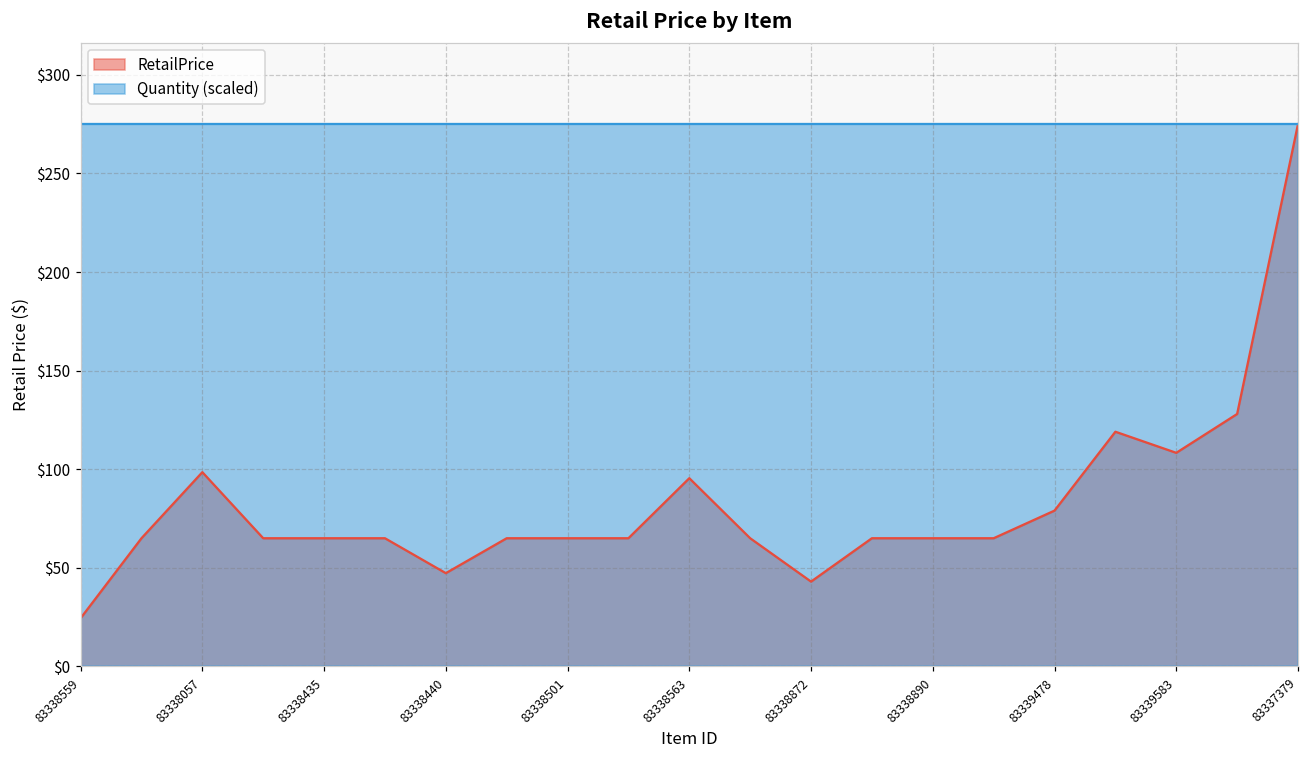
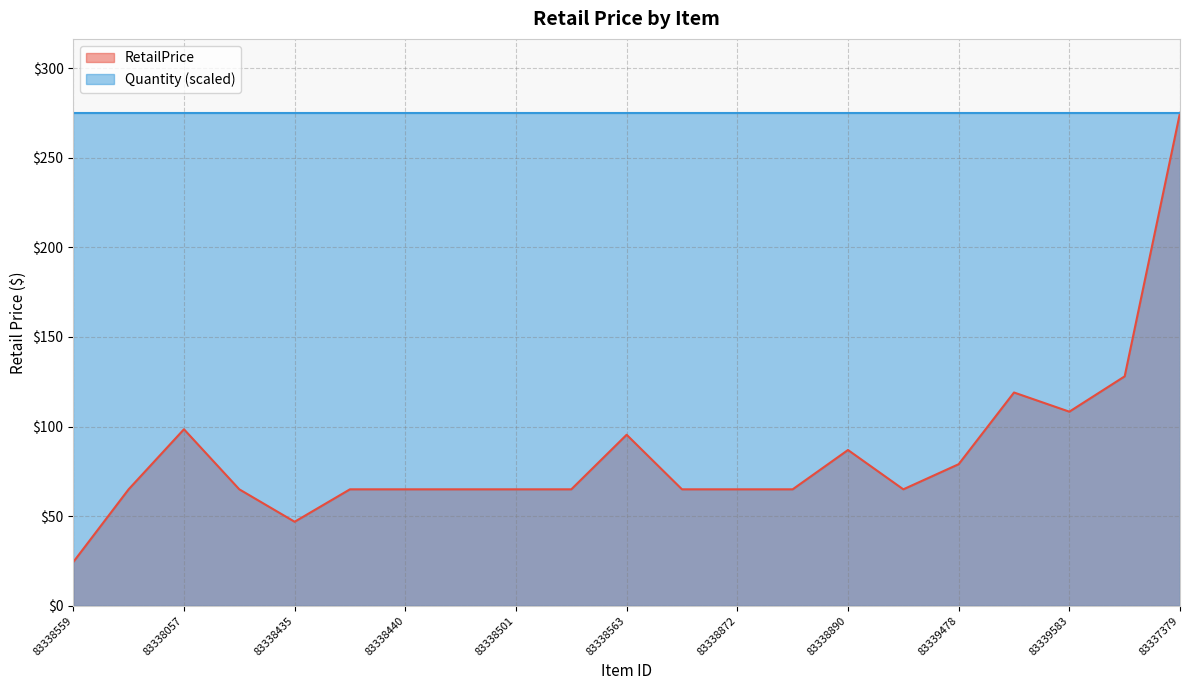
RetailPrice, 83338435: $65 -> $47
RetailPrice, 83338440: $47 -> $65
RetailPrice, 83338872: $43 -> $65
RetailPrice, 83338890: $65 -> $87
